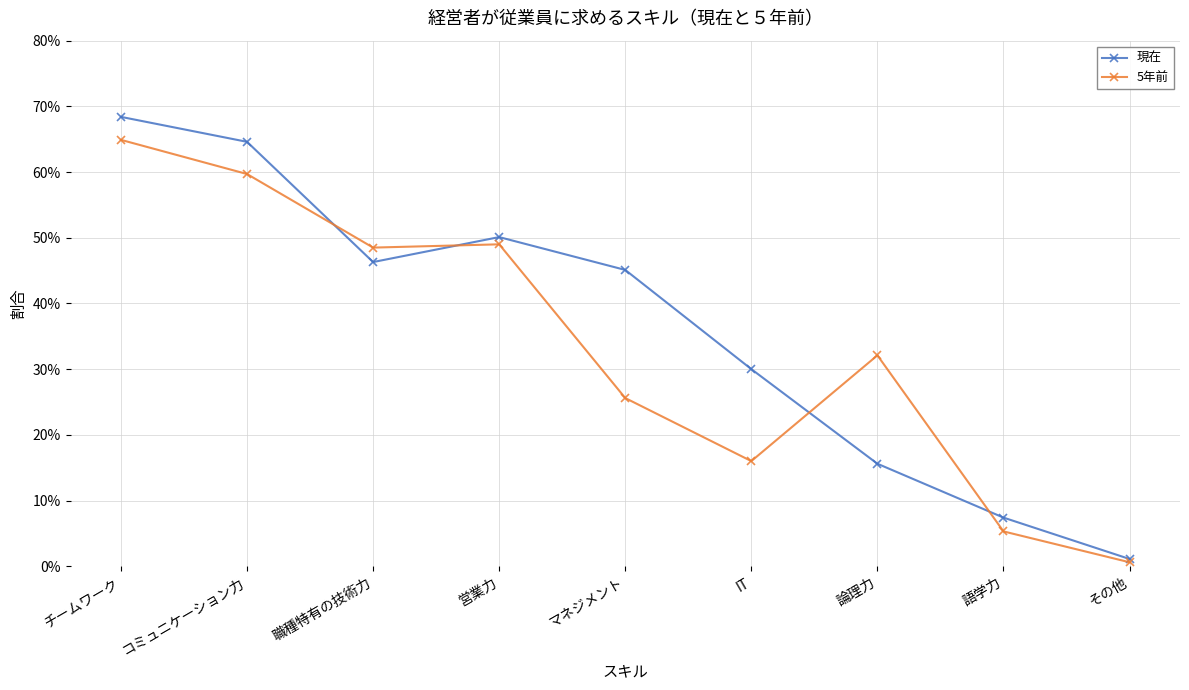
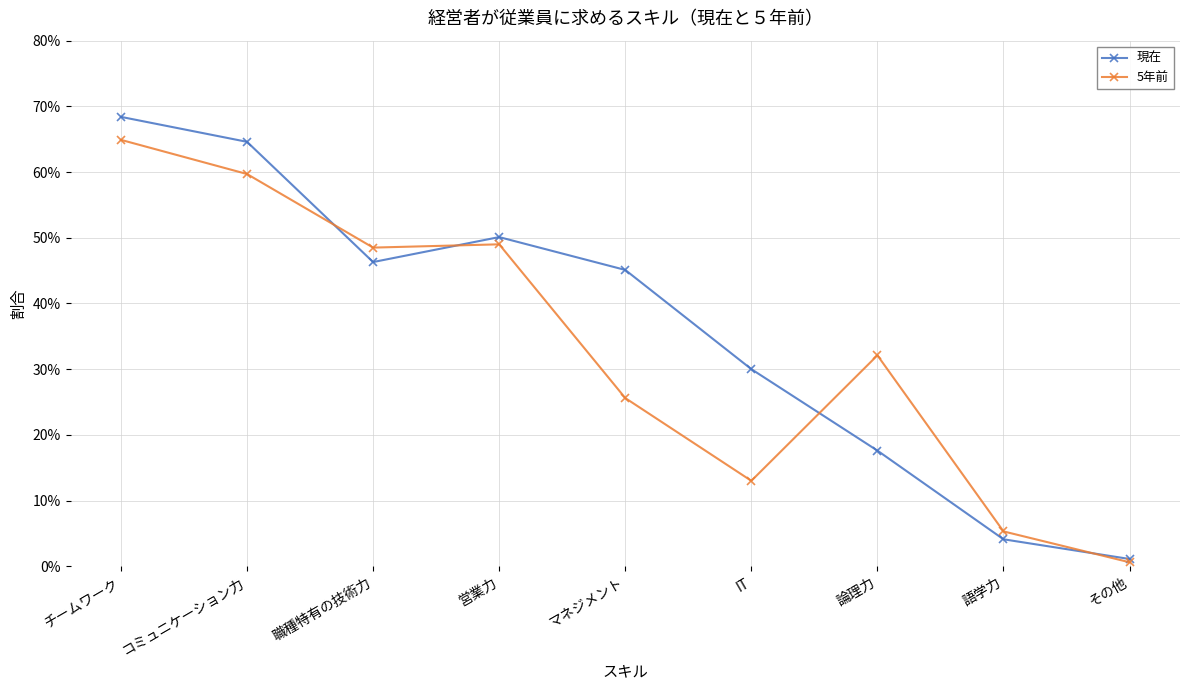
5年前, IT: 16% -> 13%
現在, 論理力: 16% -> 18%
現在, 語学力: 7% -> 4%
